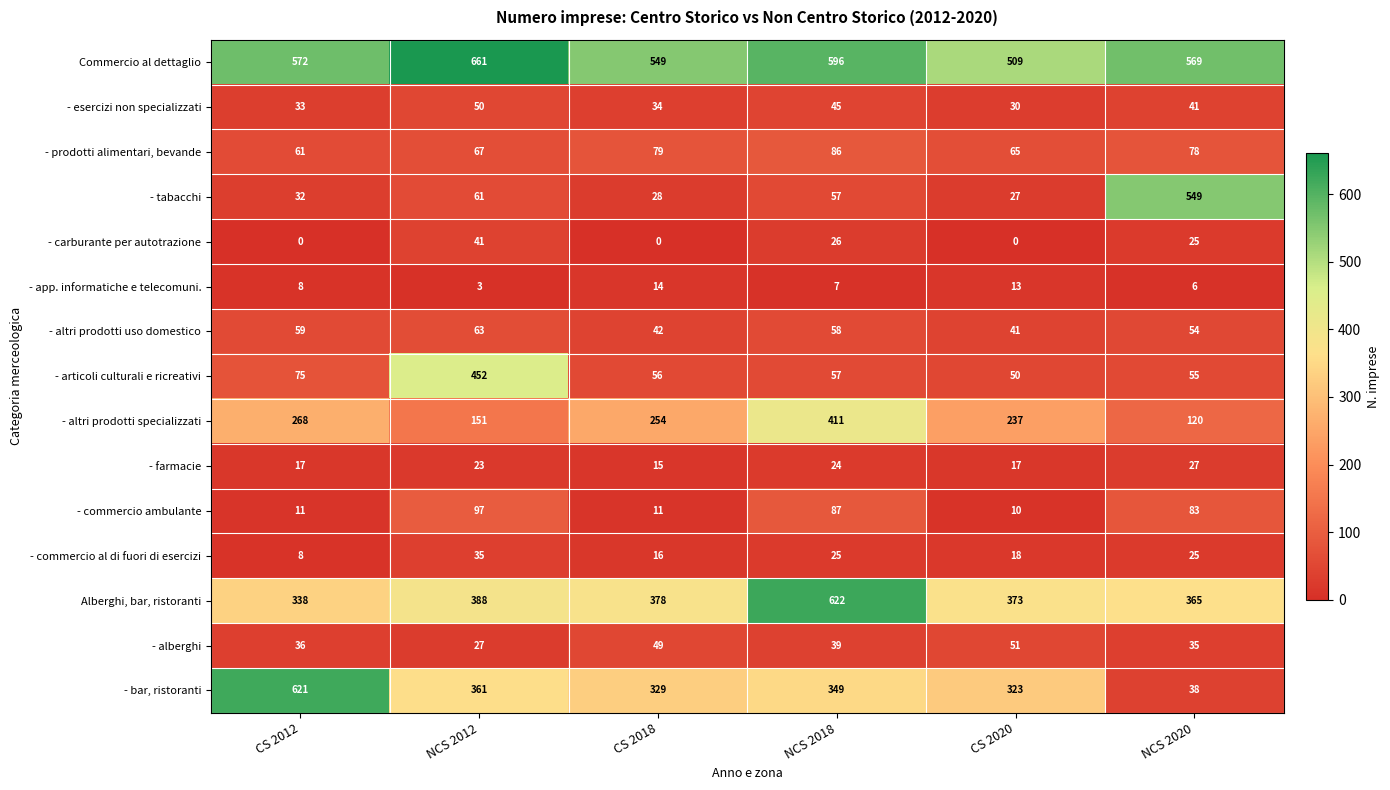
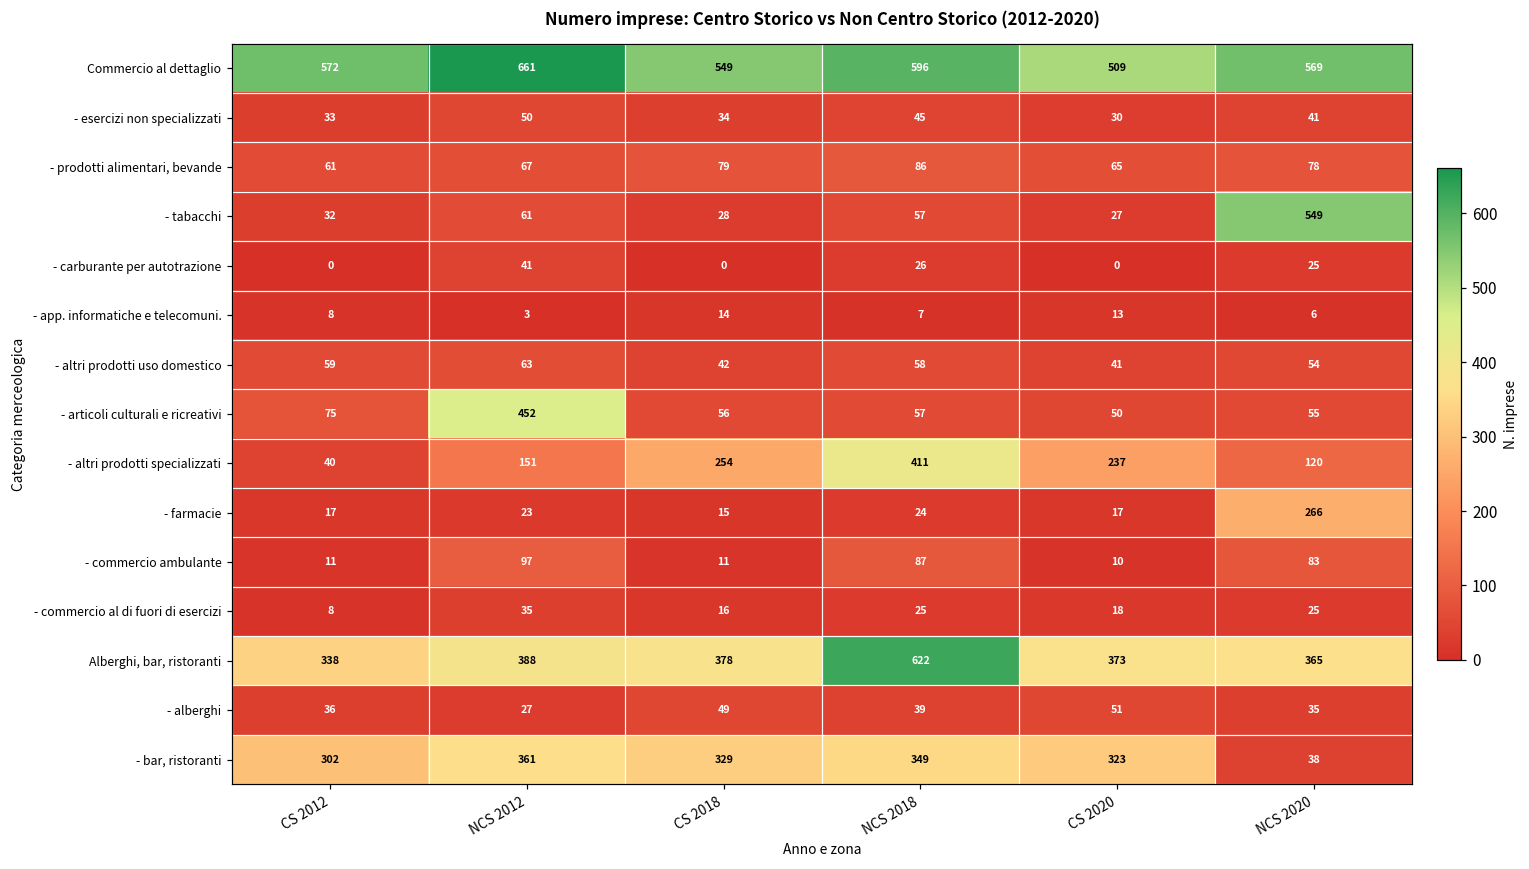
- altri prodotti specializzati, CS 2012: 268 -> 40
- farmacie, NCS 2020: 27 -> 266
- bar, ristoranti, CS 2012: 621 -> 302
